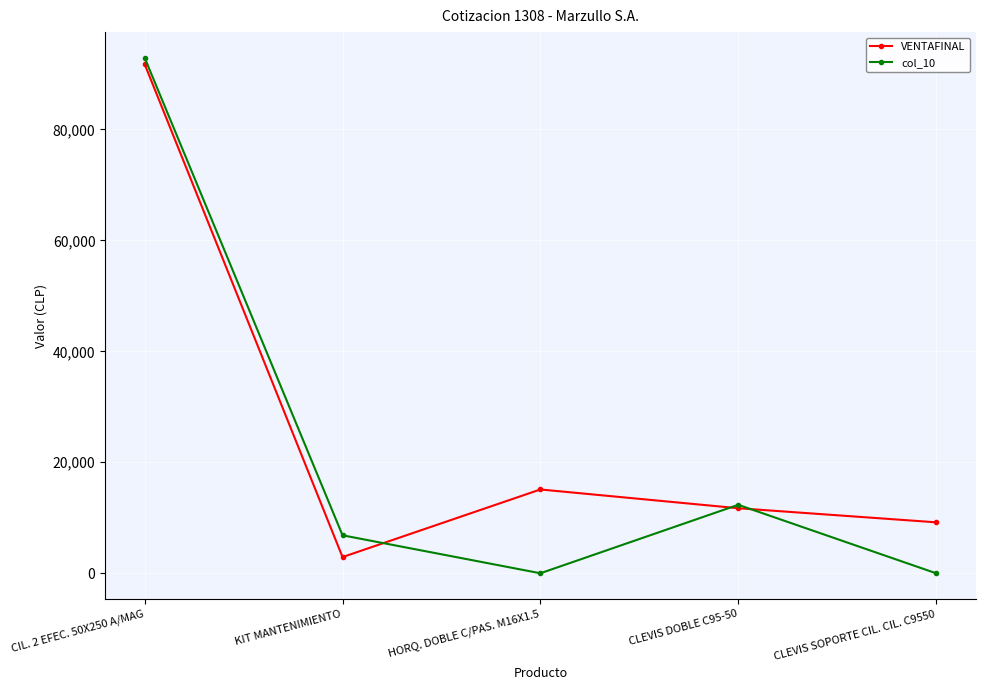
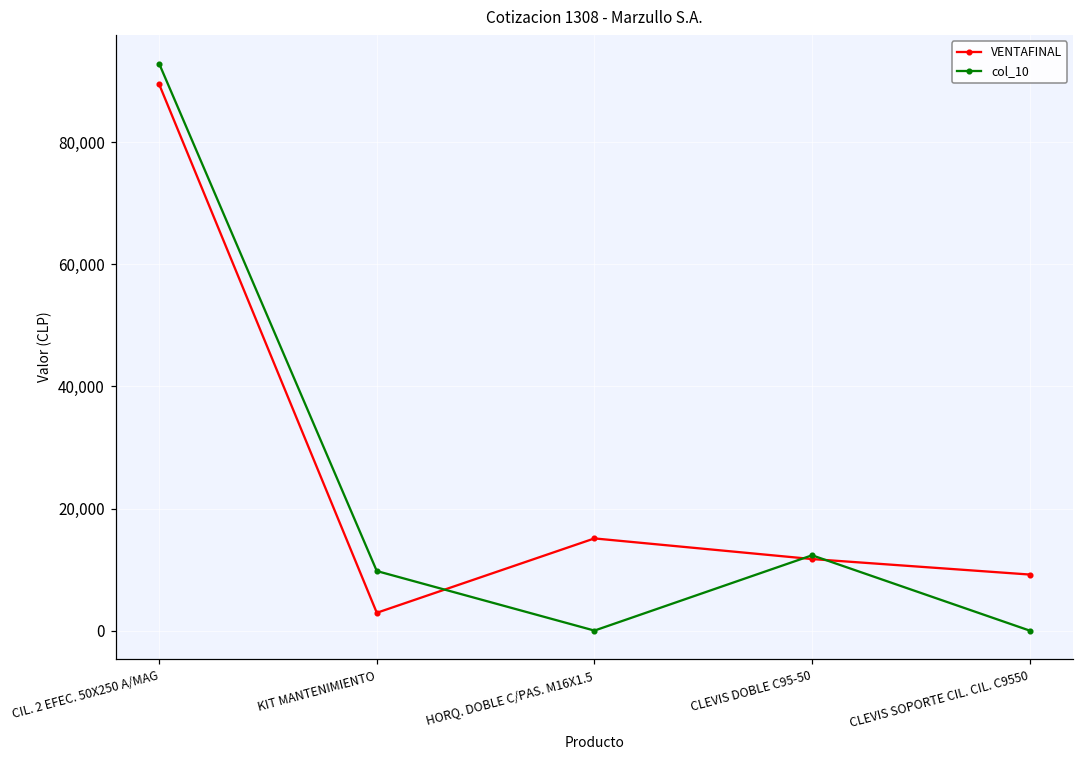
VENTAFINAL, CIL. 2 EFEC. 50X250 A/MAG: 92,000 -> 90,000
col_10, KIT MANTENIMIENTO: 7,000 -> 10,000
